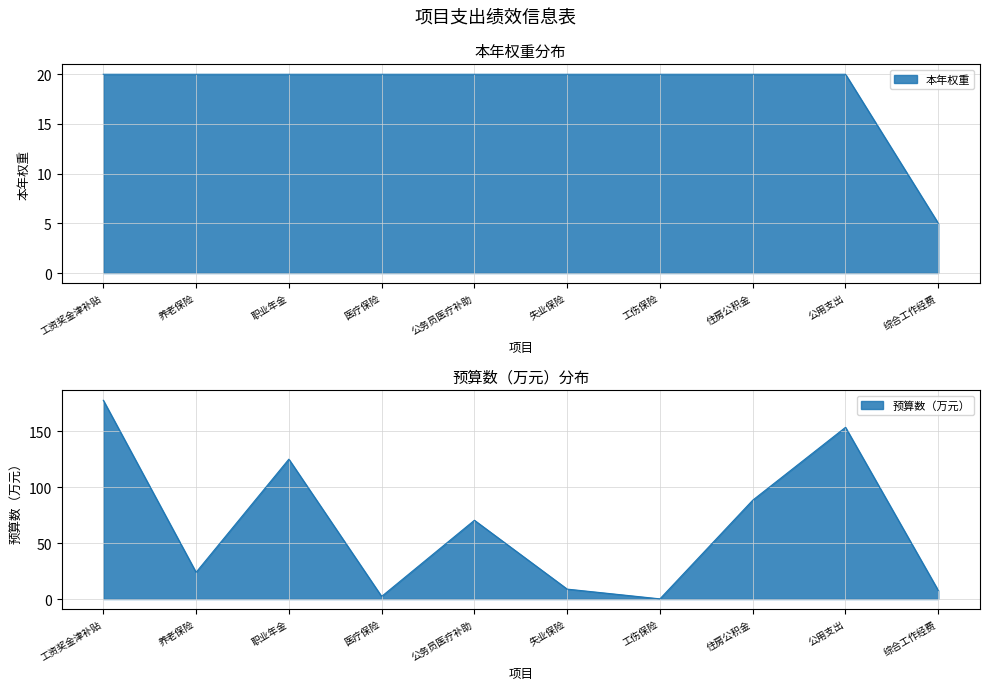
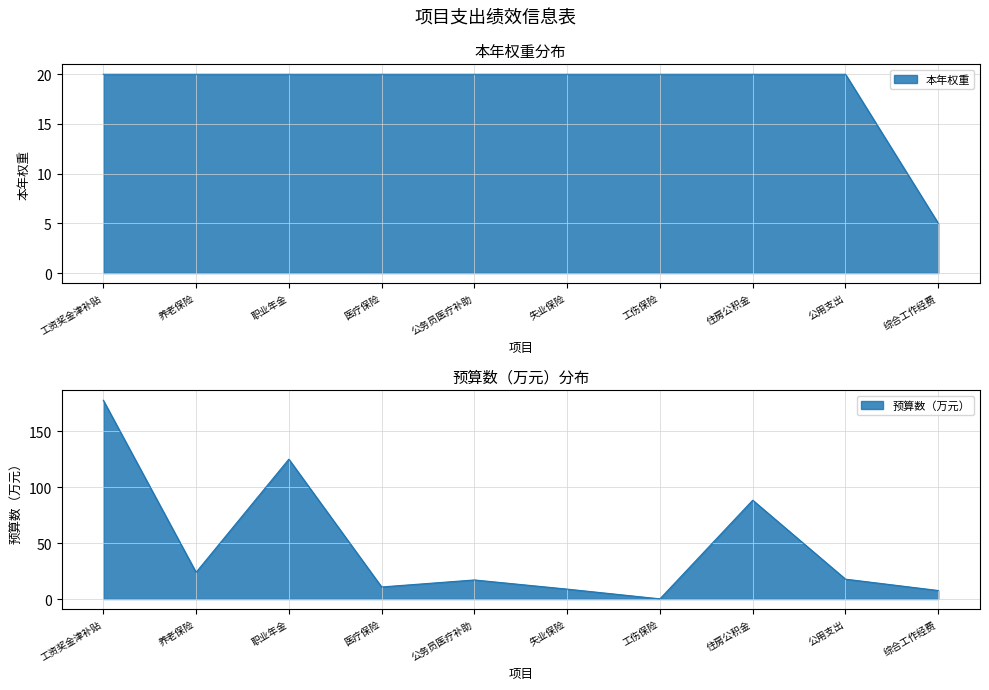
预算数（万元）分布, 医疗保险: 2 -> 11
预算数（万元）分布, 公务员医疗补助: 70 -> 17
预算数（万元）分布, 公用支出: 154 -> 18
